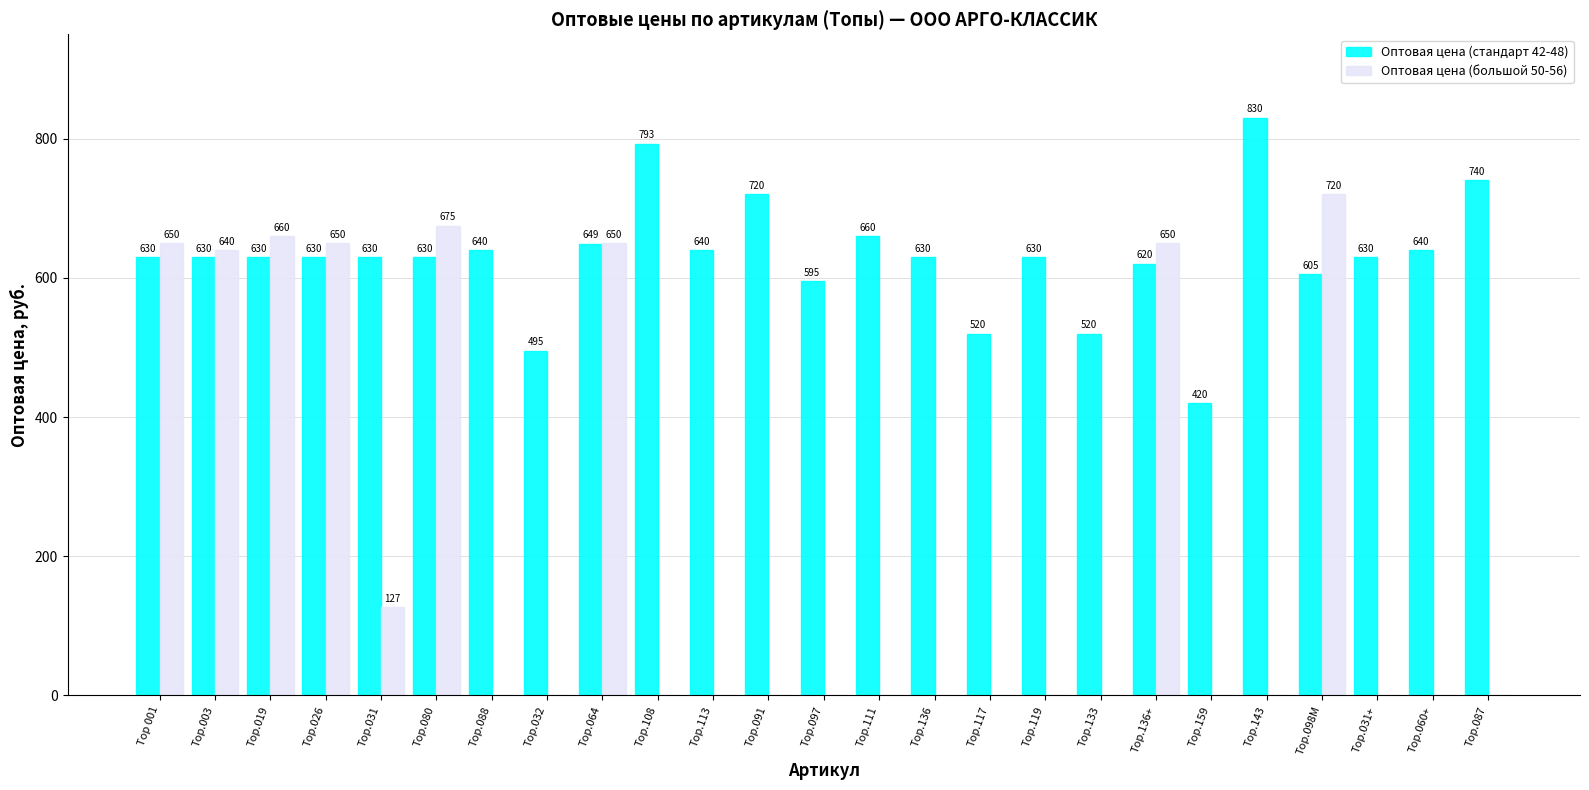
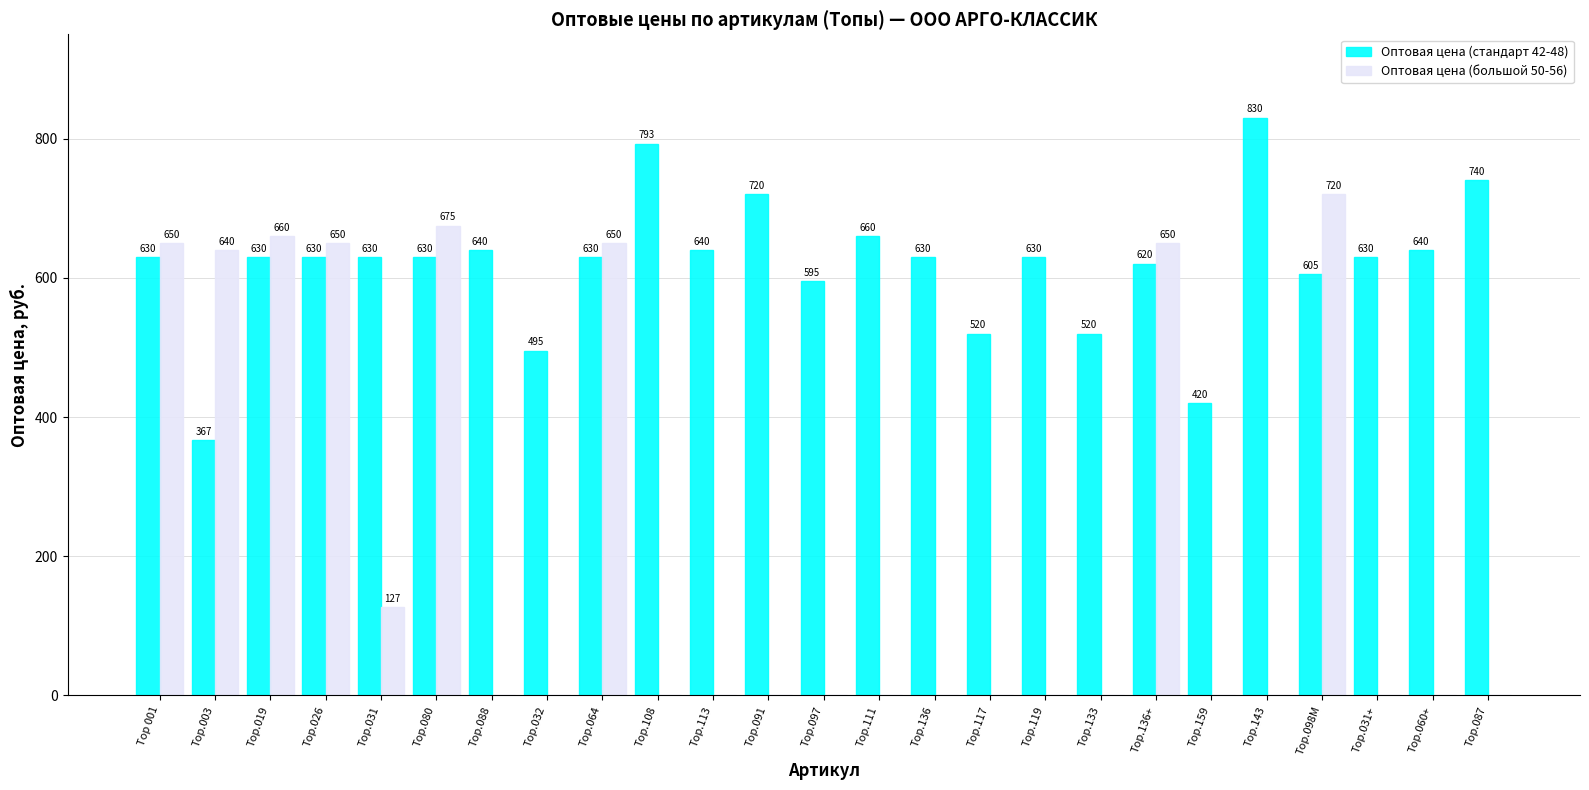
Оптовая цена (стандарт 42-48), Тор.003: 630 -> 367
Оптовая цена (стандарт 42-48), Тор.064: 649 -> 630
